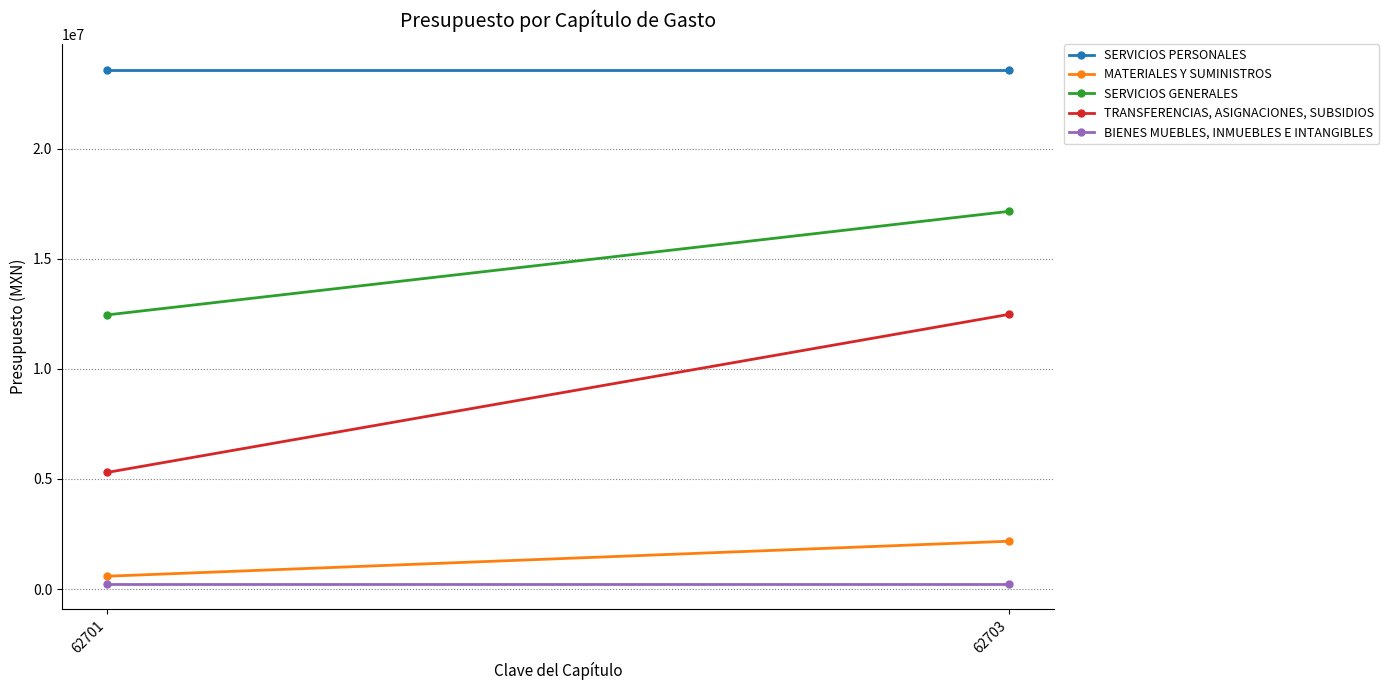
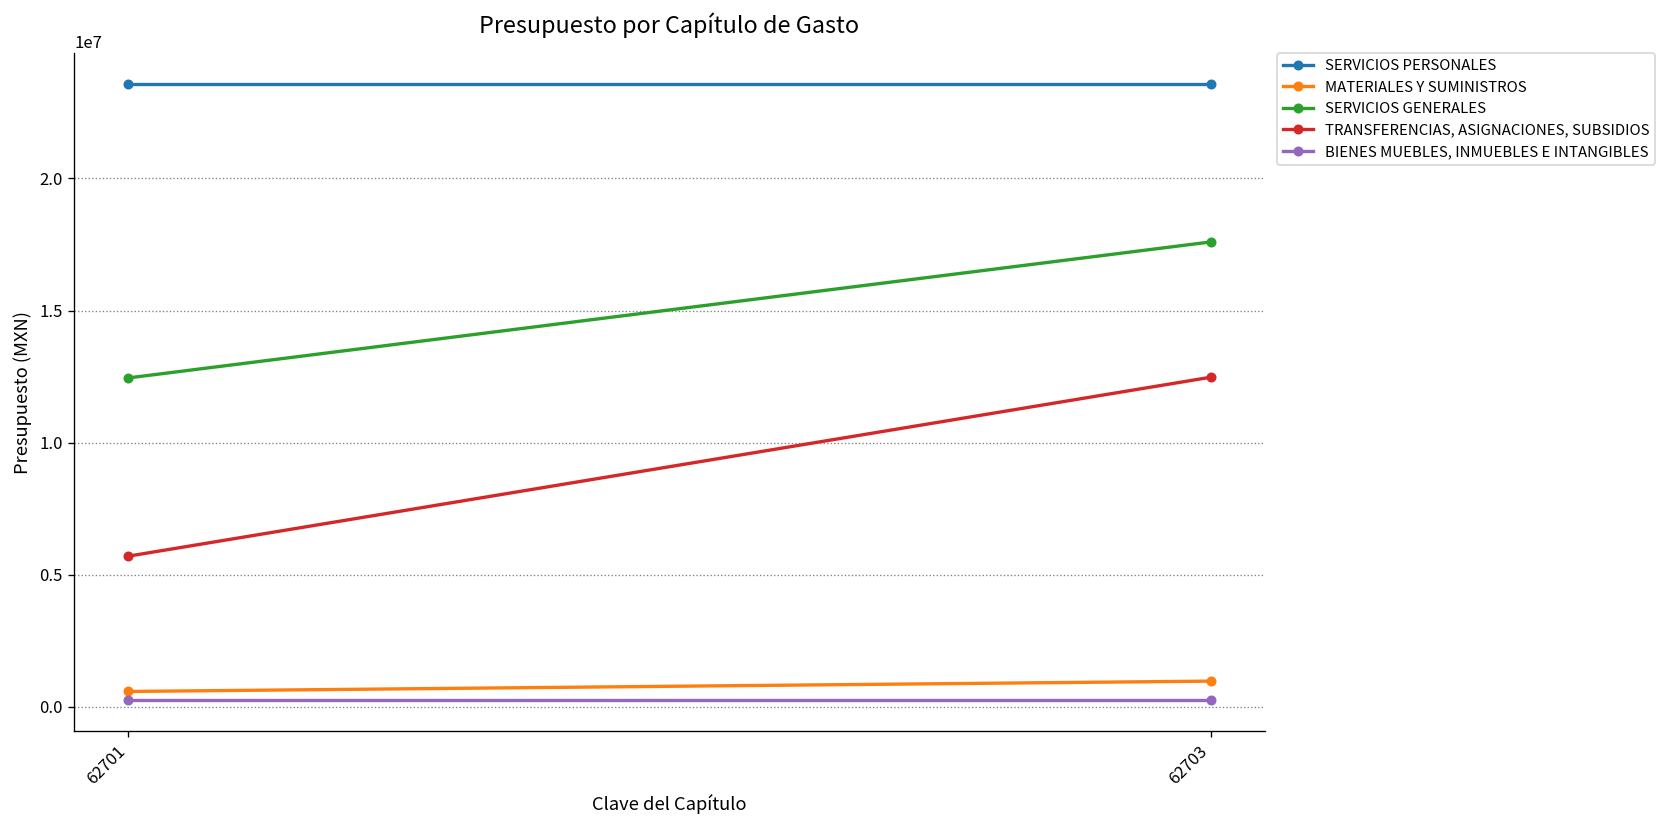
TRANSFERENCIAS, ASIGNACIONES, SUBSIDIOS, 62701: 5300000 -> 5700000
MATERIALES Y SUMINISTROS, 62703: 2200000 -> 1000000
SERVICIOS GENERALES, 62703: 17200000 -> 17600000
